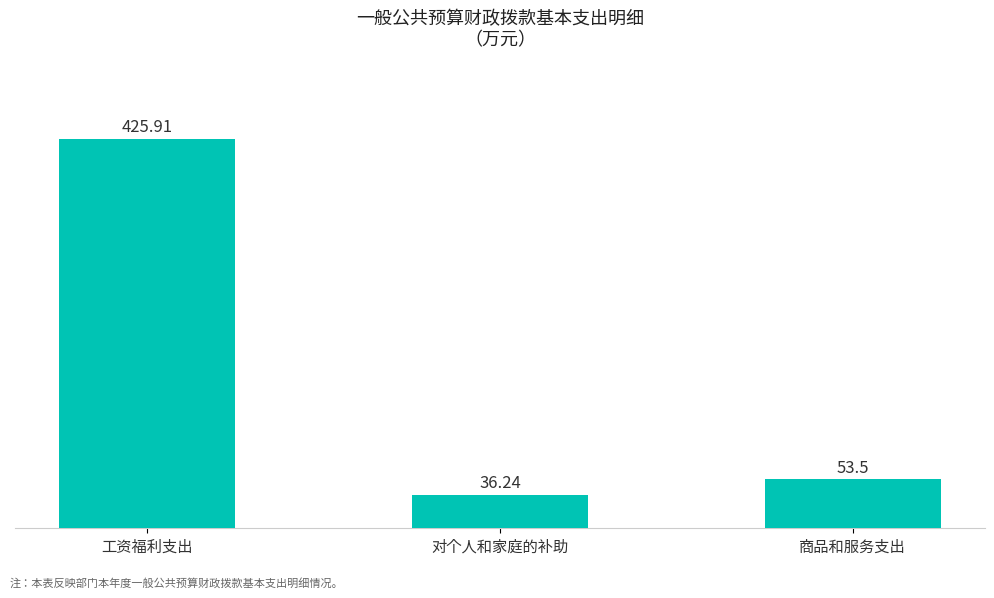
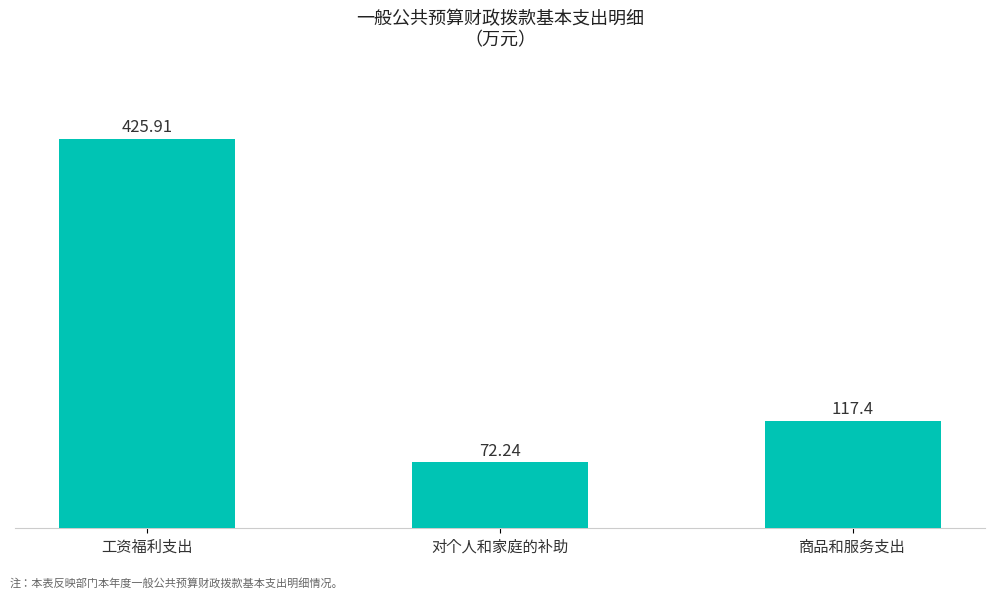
对个人和家庭的补助: 36.24 -> 72.24
商品和服务支出: 53.5 -> 117.4
